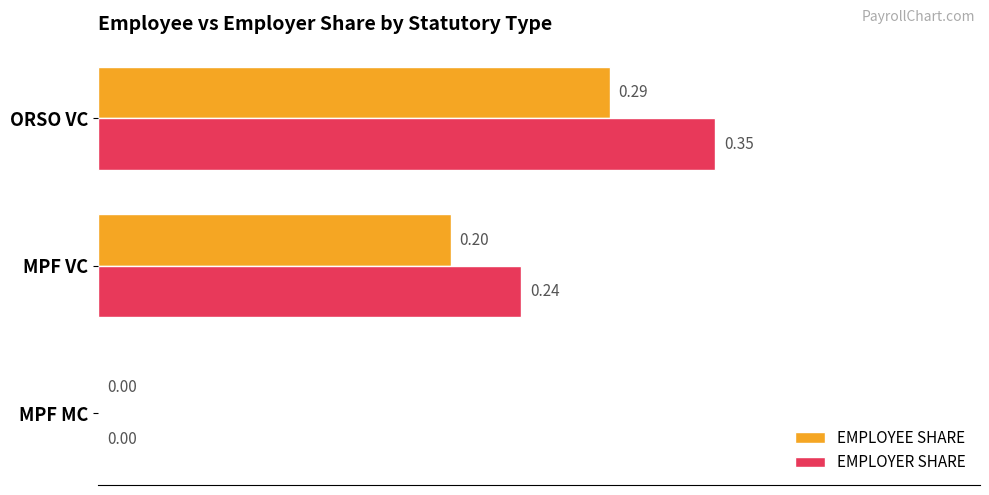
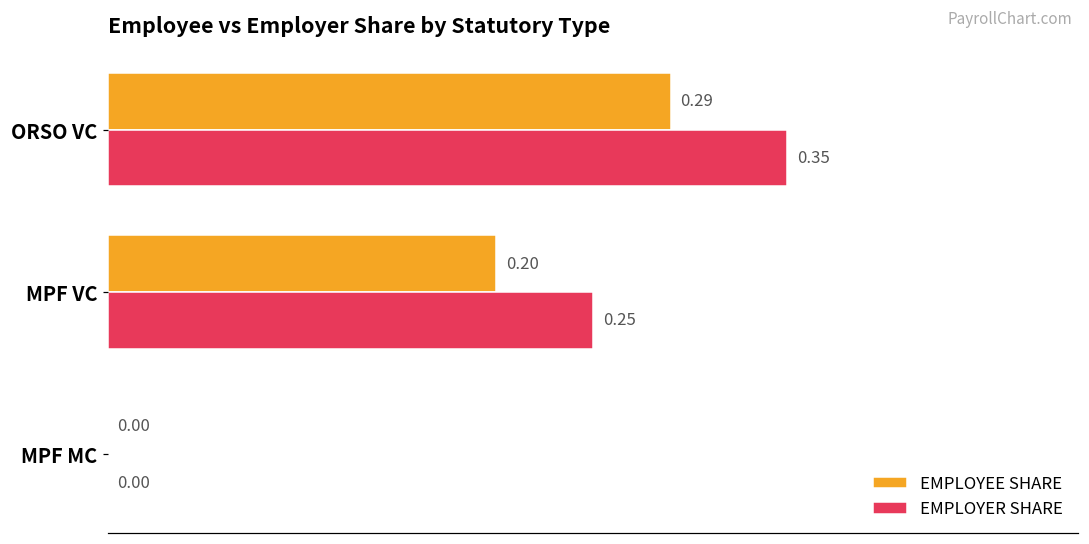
EMPLOYER SHARE, MPF VC: 0.24 -> 0.25
